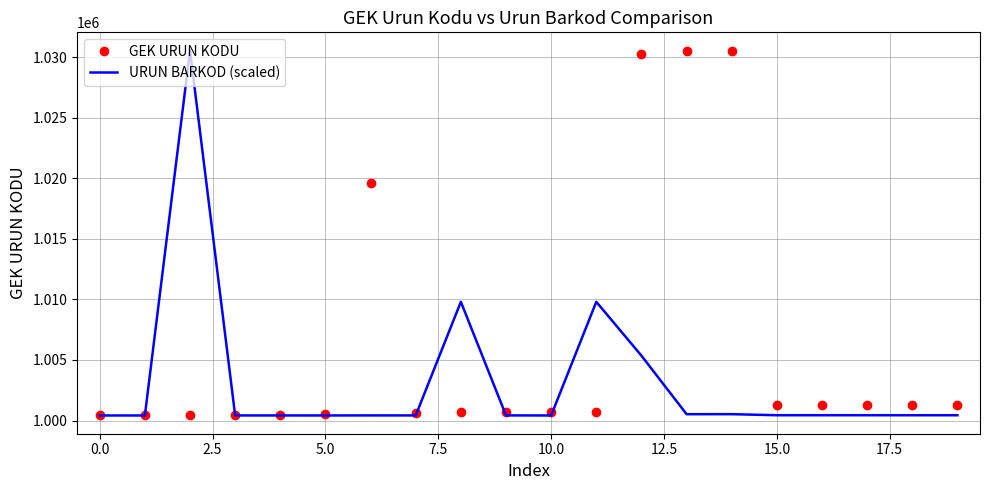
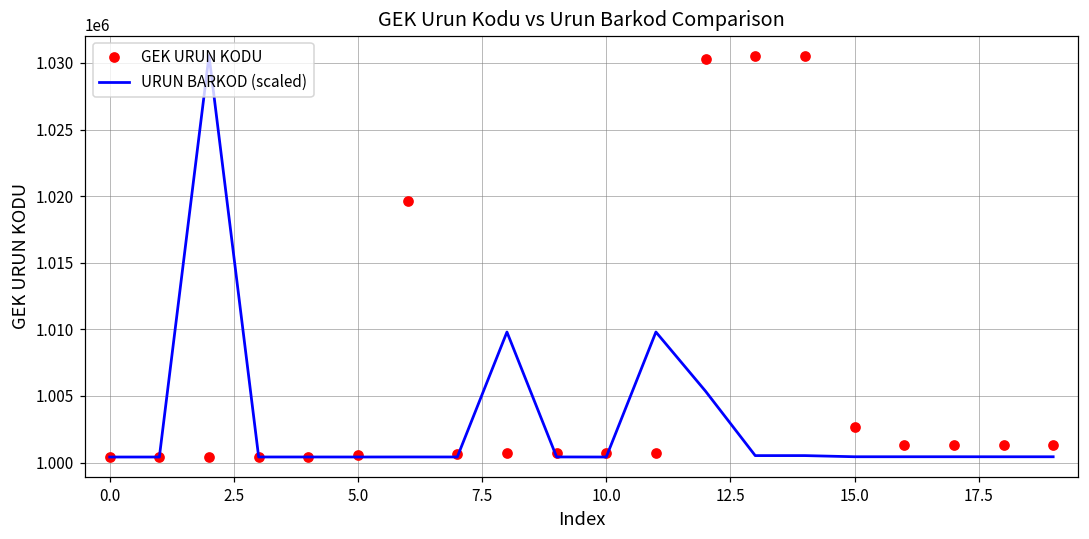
GEK URUN KODU, 15.0: 1001300 -> 1002700
